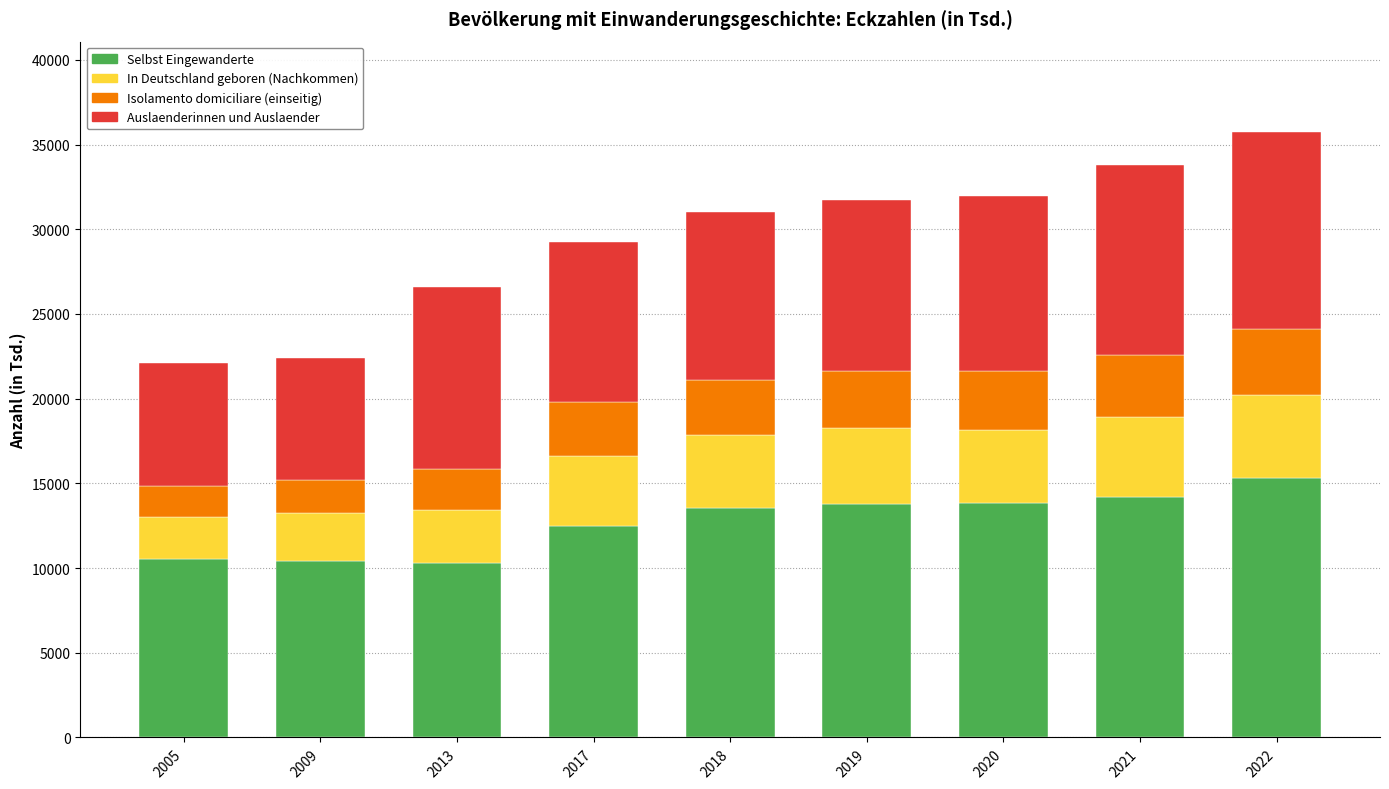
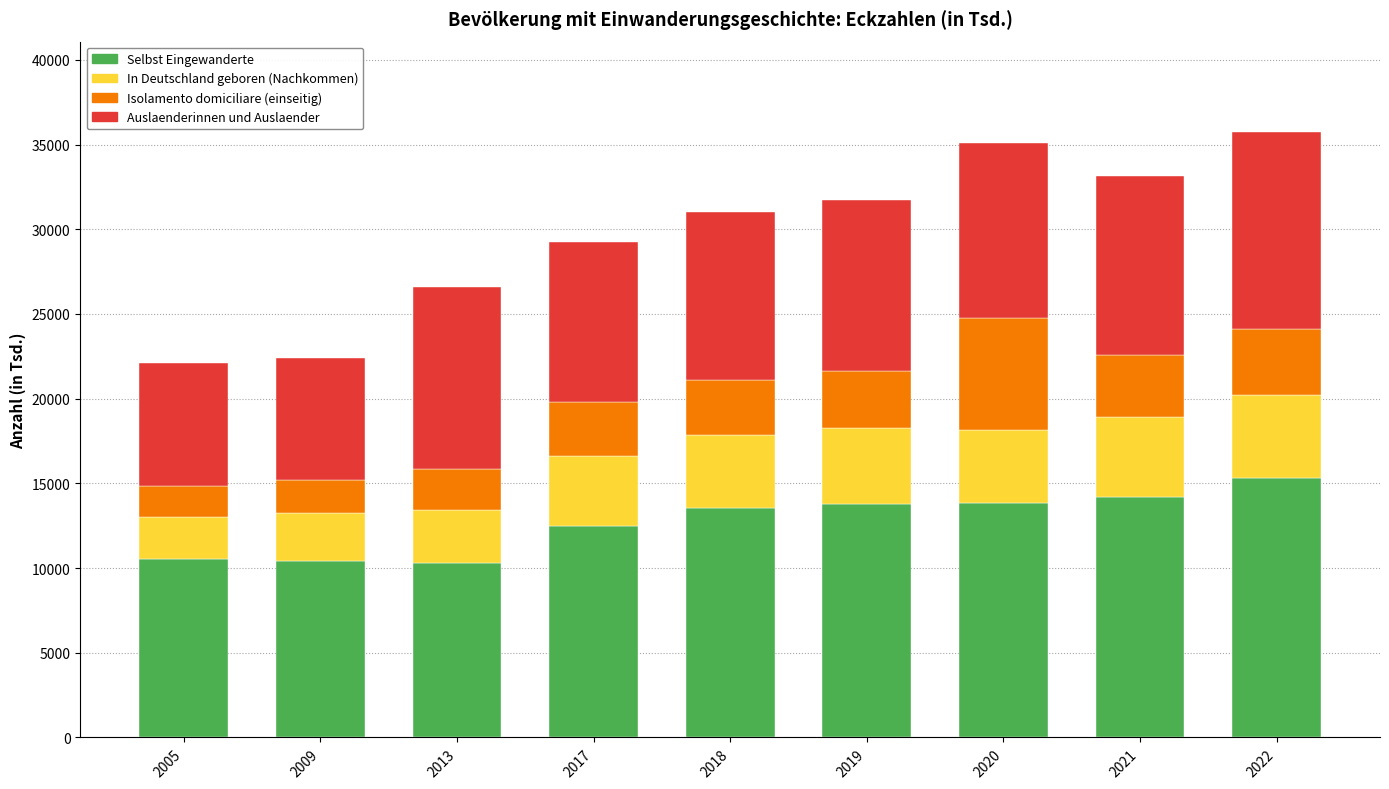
Isolamento domiciliare (einseitig), 2020: 3500 -> 6600
Auslaenderinnen und Auslaender, 2021: 11200 -> 10600
